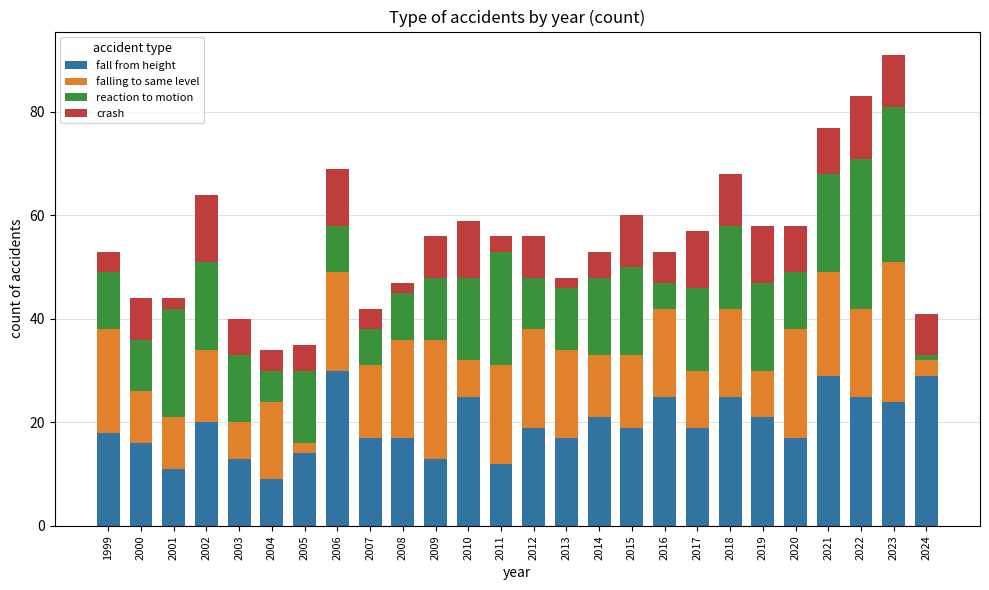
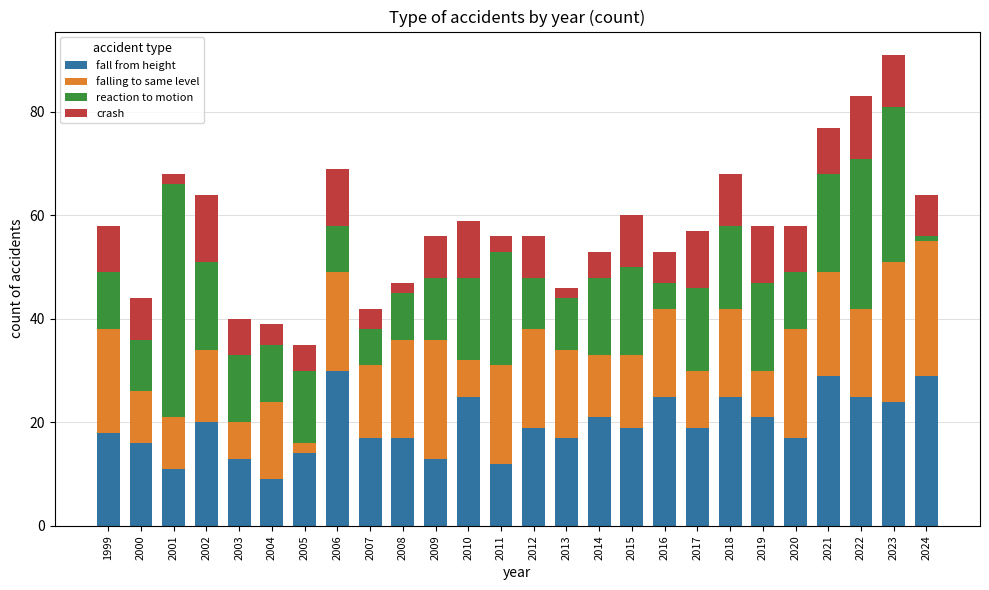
crash, 1999: 4 -> 9
reaction to motion, 2001: 21 -> 45
reaction to motion, 2004: 6 -> 11
reaction to motion, 2013: 12 -> 10
falling to same level, 2024: 3 -> 26
